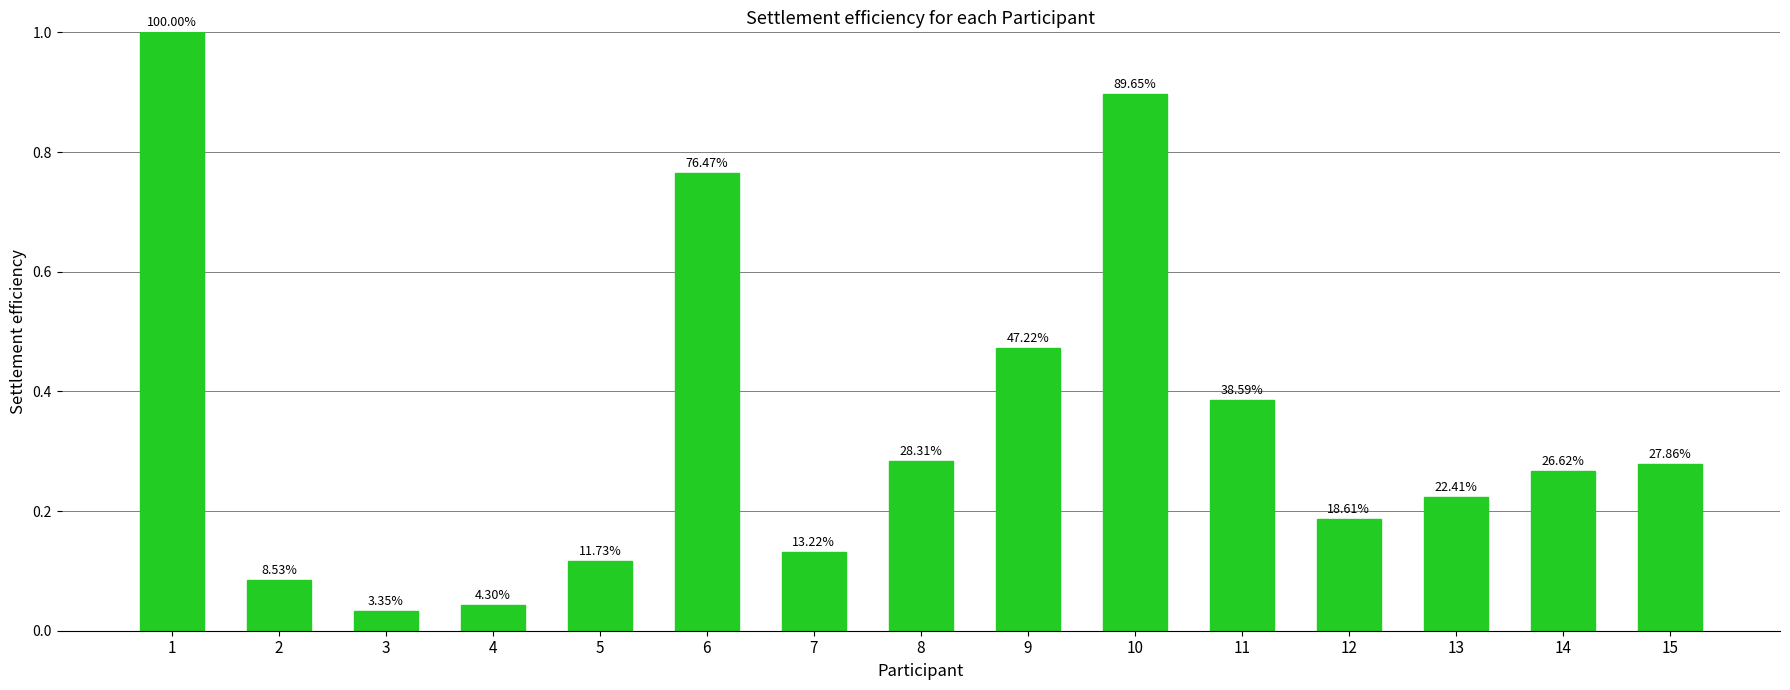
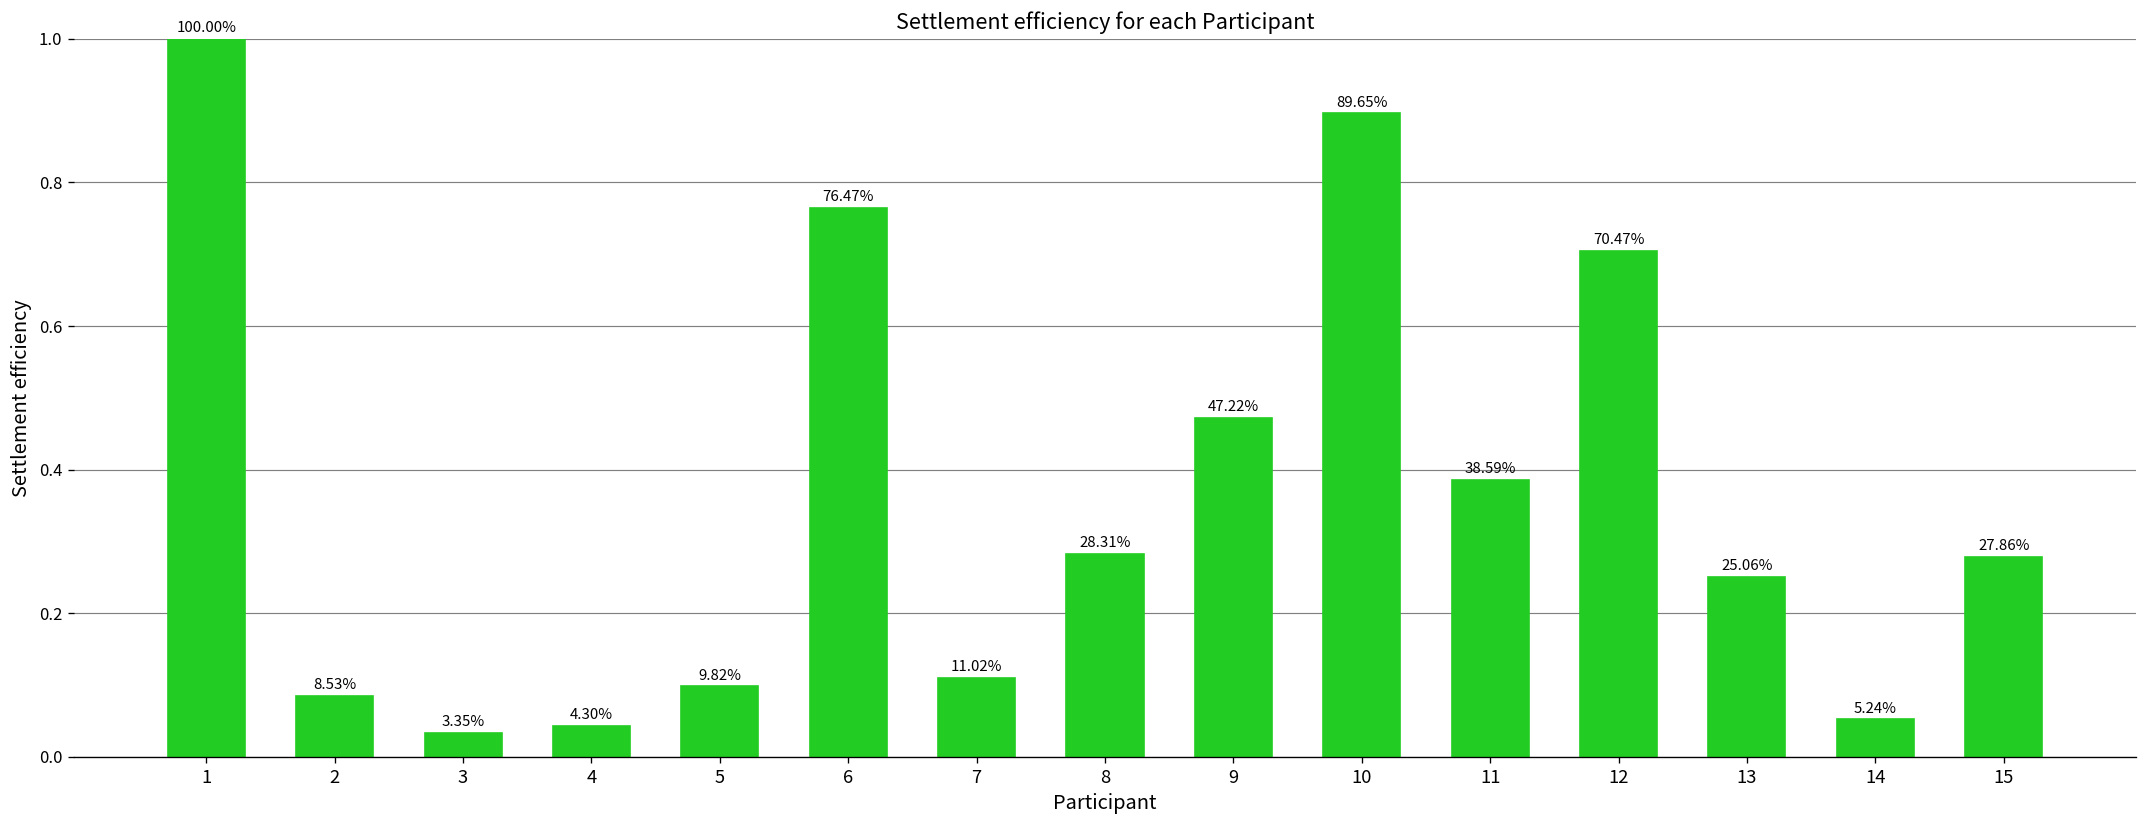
5: 11.73% -> 9.82%
7: 13.22% -> 11.02%
12: 18.61% -> 70.47%
13: 22.41% -> 25.06%
14: 26.62% -> 5.24%
